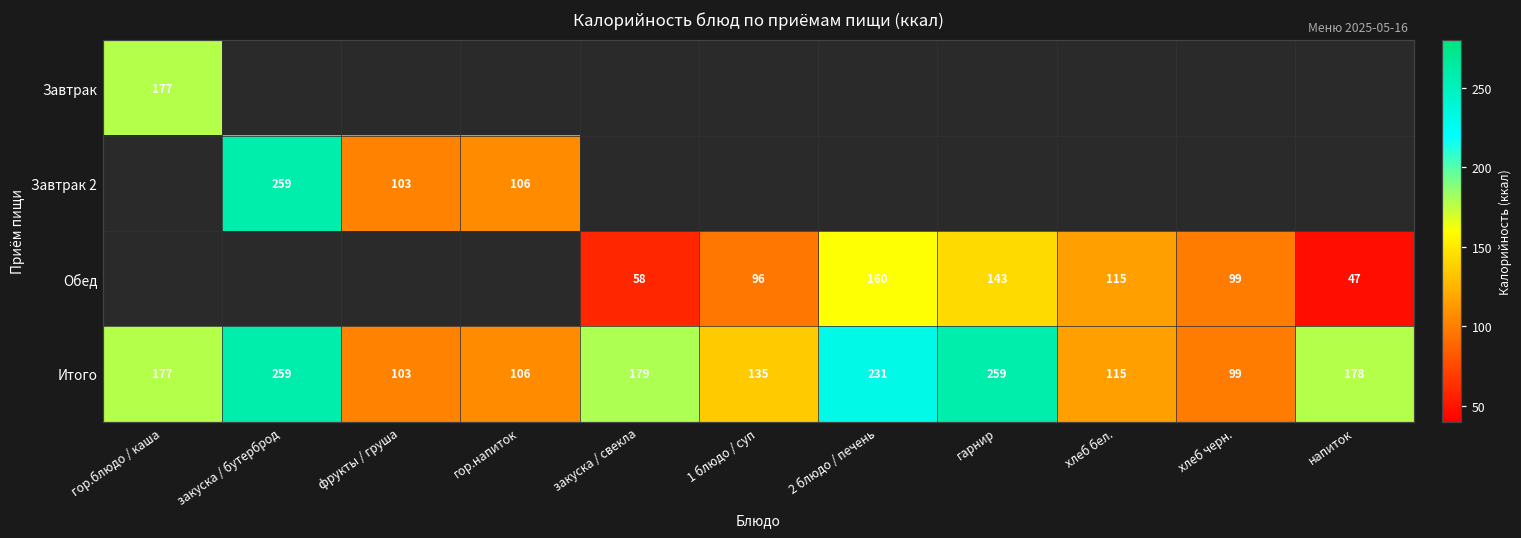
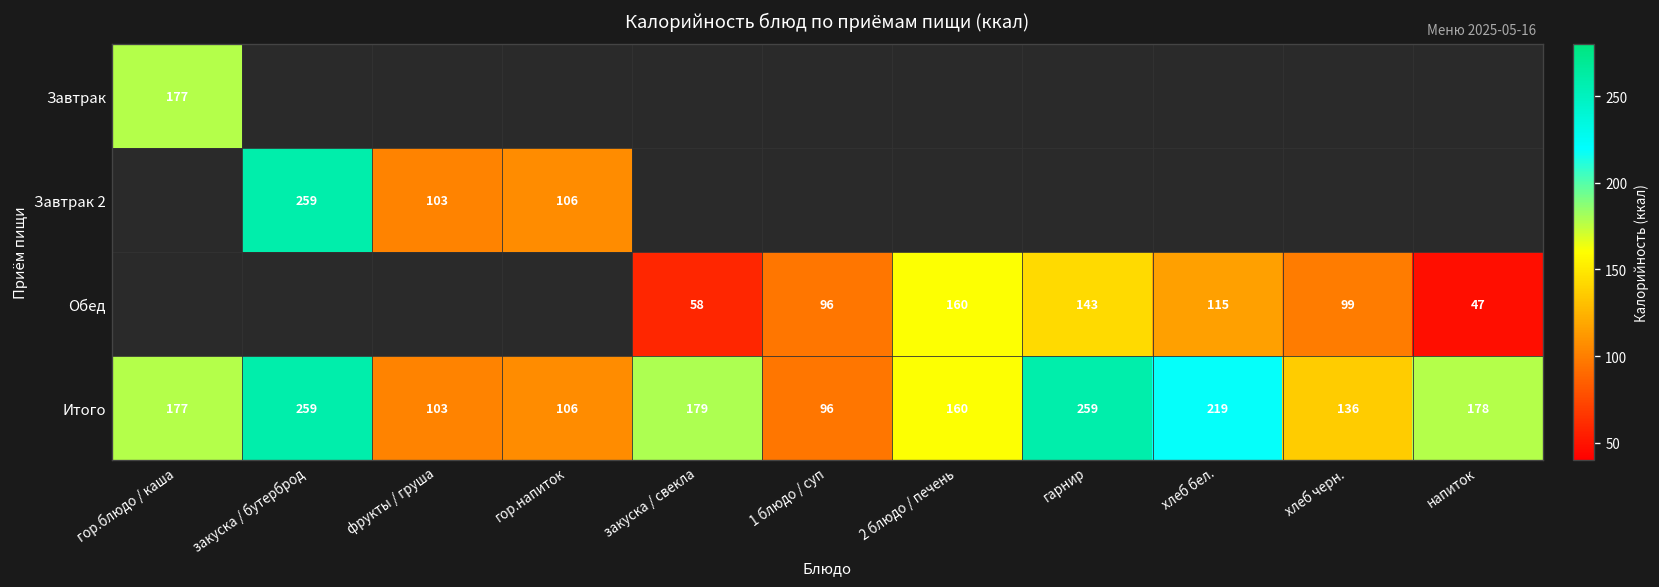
Итого, 1 блюдо / суп: 135 -> 96
Итого, 2 блюдо / печень: 231 -> 160
Итого, хлеб бел.: 115 -> 219
Итого, хлеб черн.: 99 -> 136
